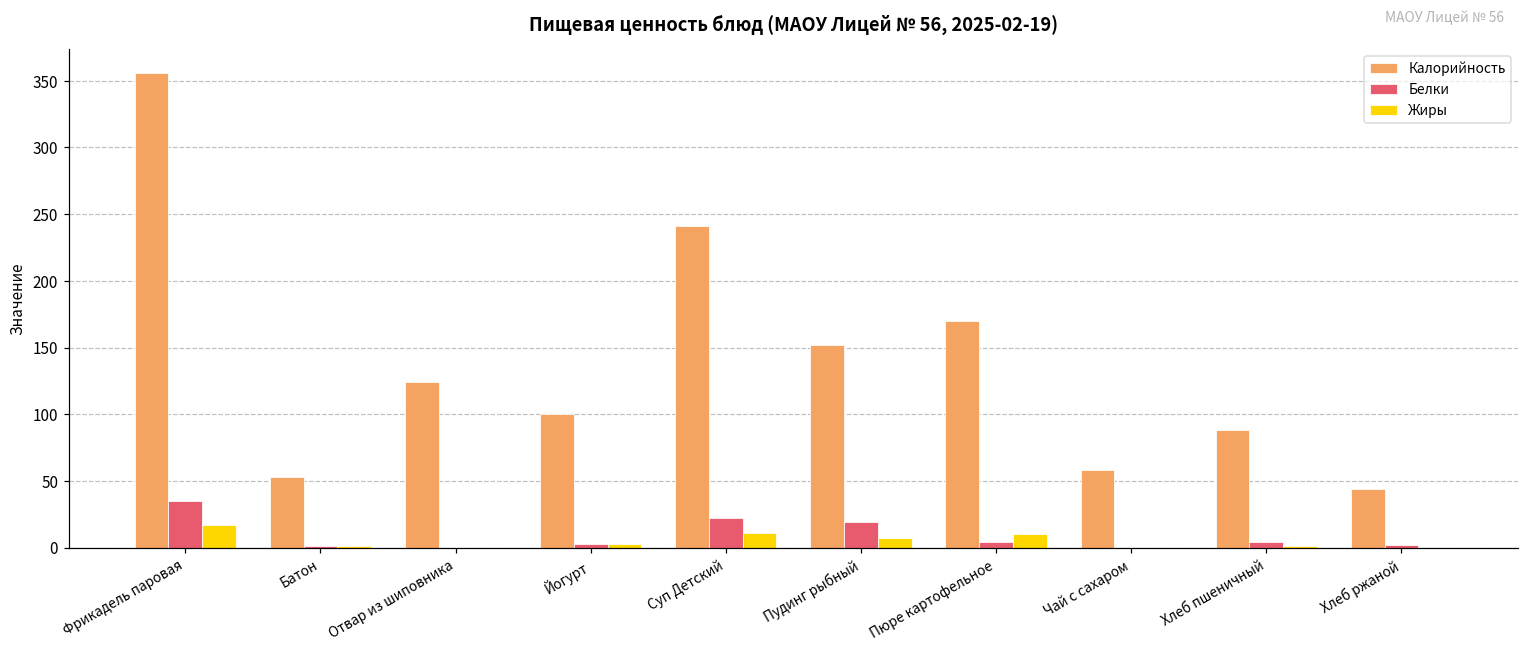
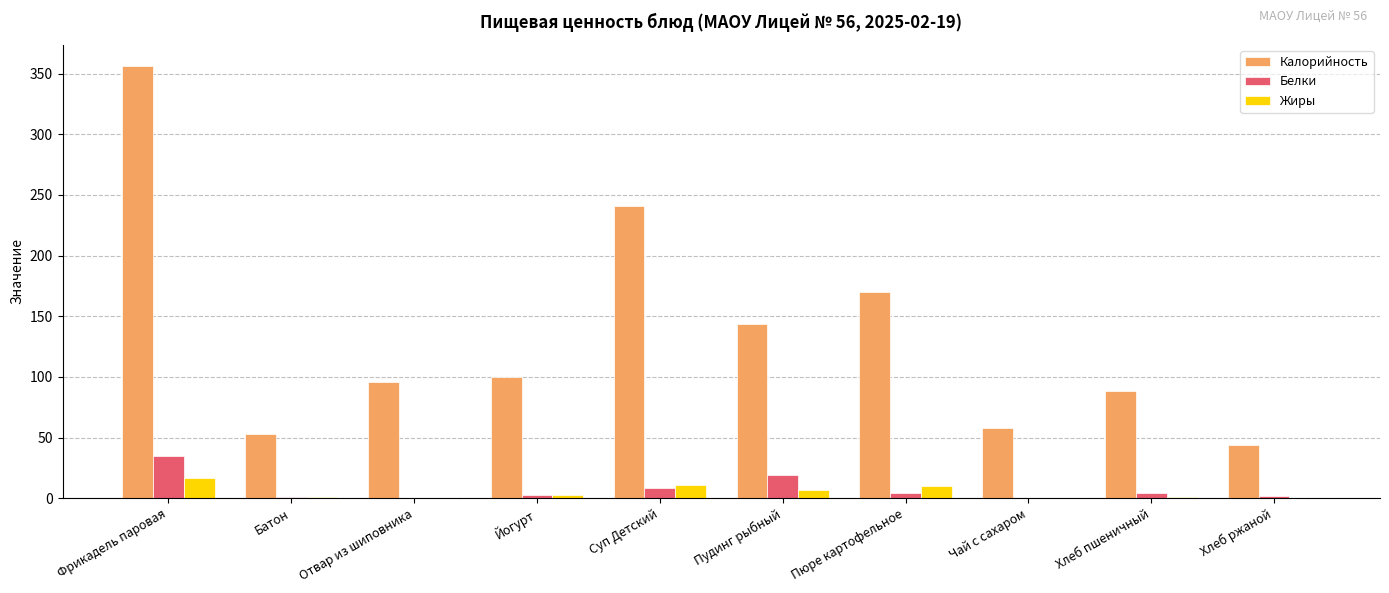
Калорийность, Отвар из шиповника: 124 -> 96
Белки, Суп Детский: 22 -> 8
Калорийность, Пудинг рыбный: 152 -> 144
